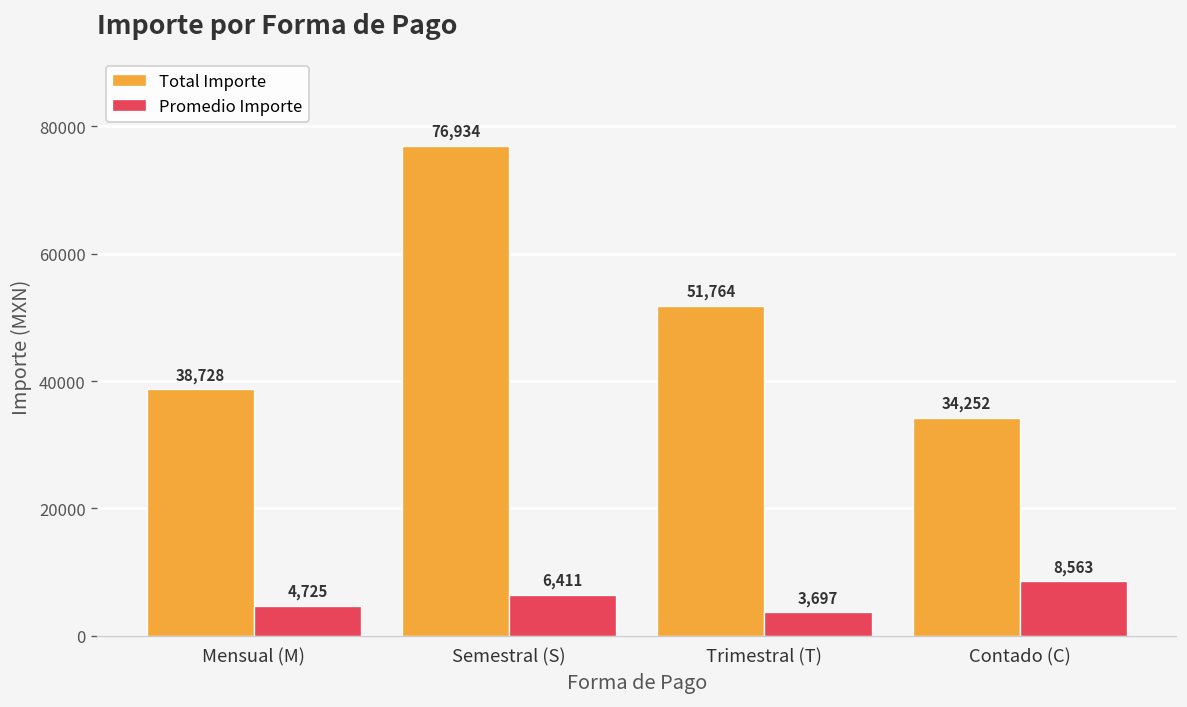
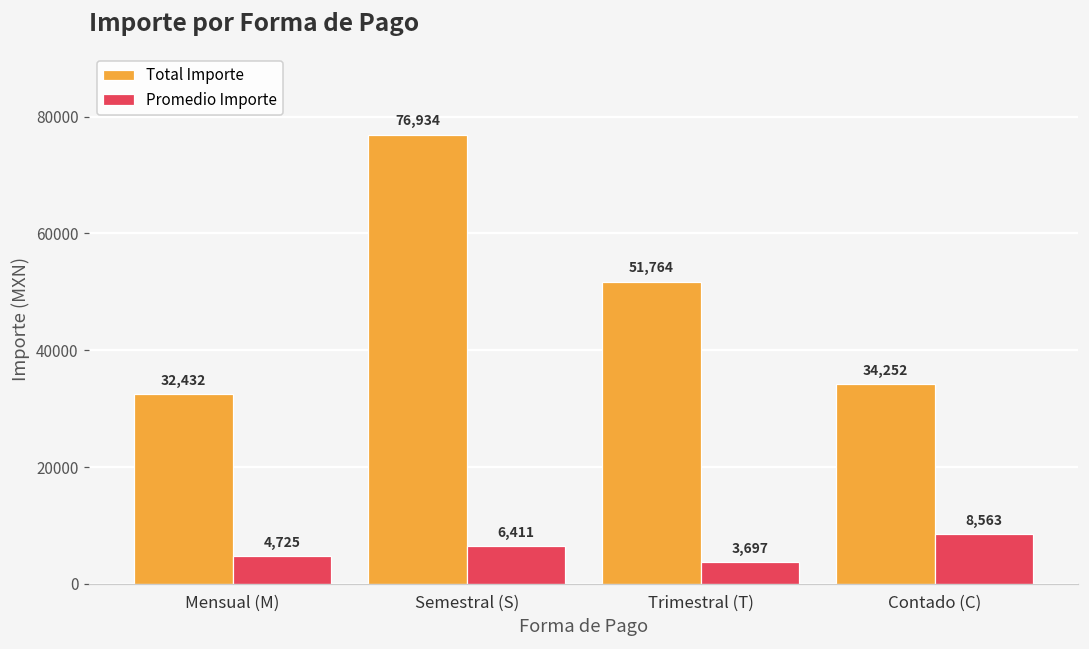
Total Importe, Mensual (M): 38,728 -> 32,432
